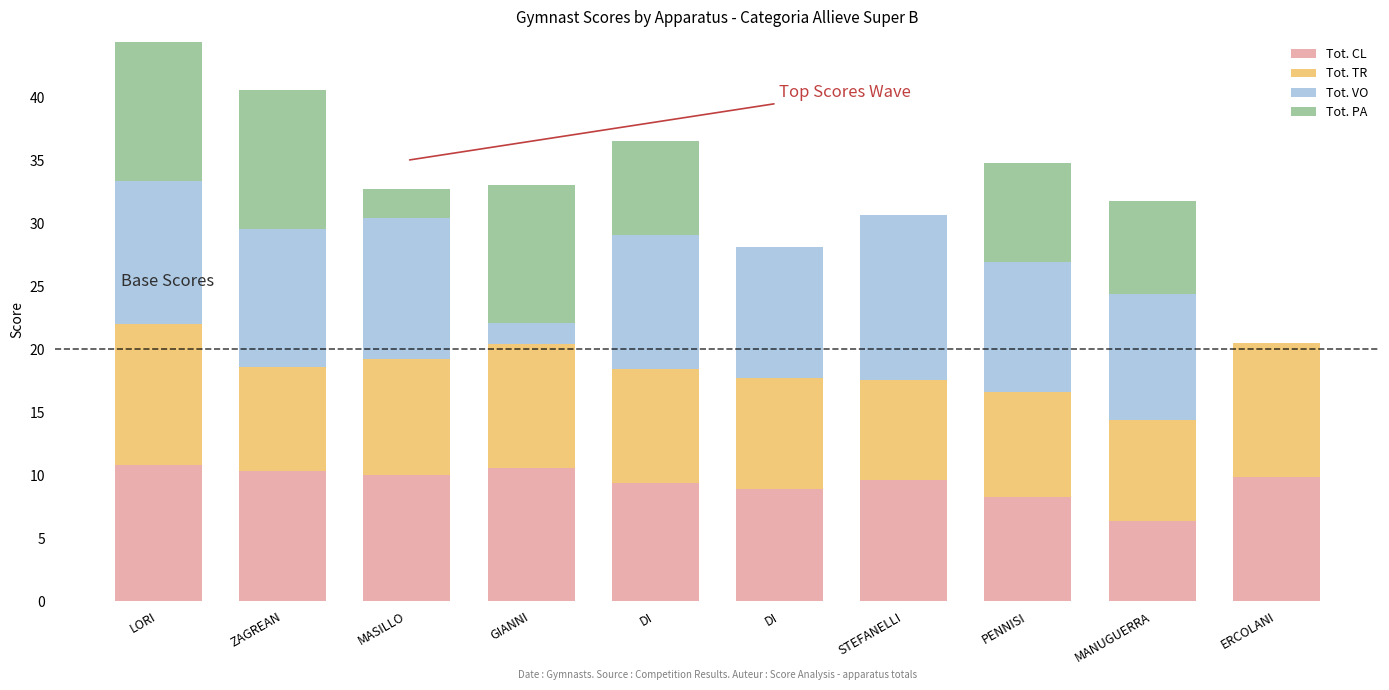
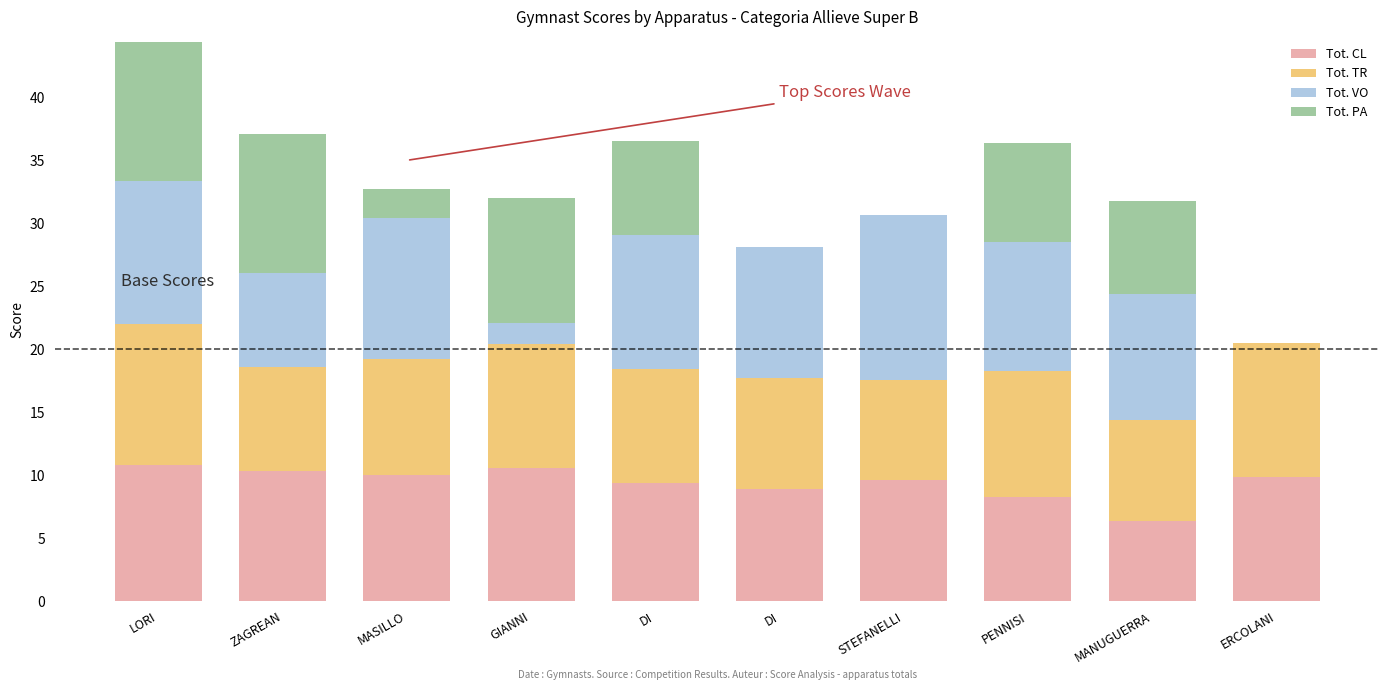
Tot. VO, ZAGREAN: 11.0 -> 7.5
Tot. PA, GIANNI: 11 -> 10
Tot. TR, PENNISI: 8.4 -> 10.0
